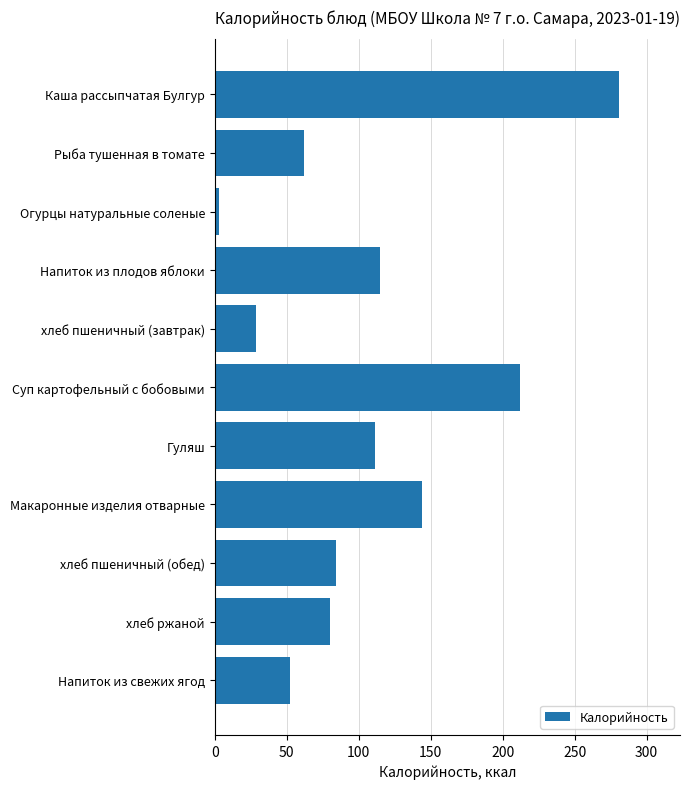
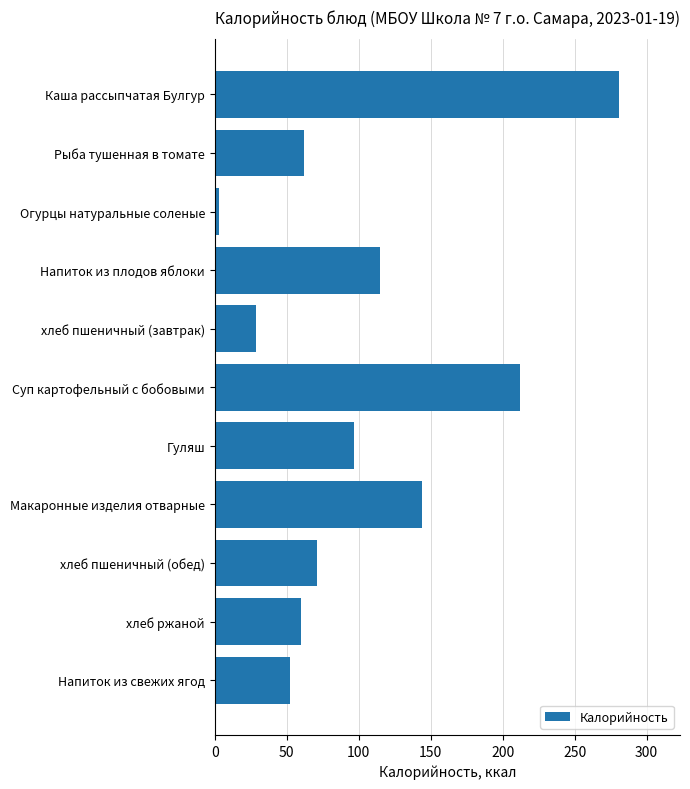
Гуляш: 111 -> 97
хлеб пшеничный (обед): 84 -> 71
хлеб ржаной: 80 -> 60
